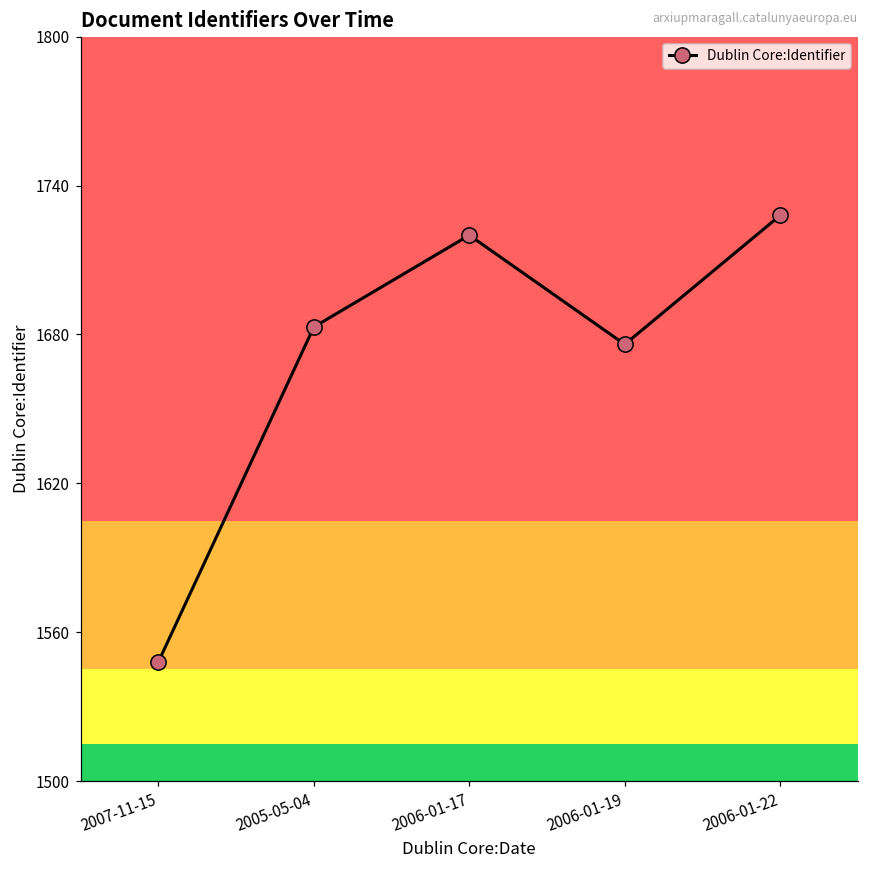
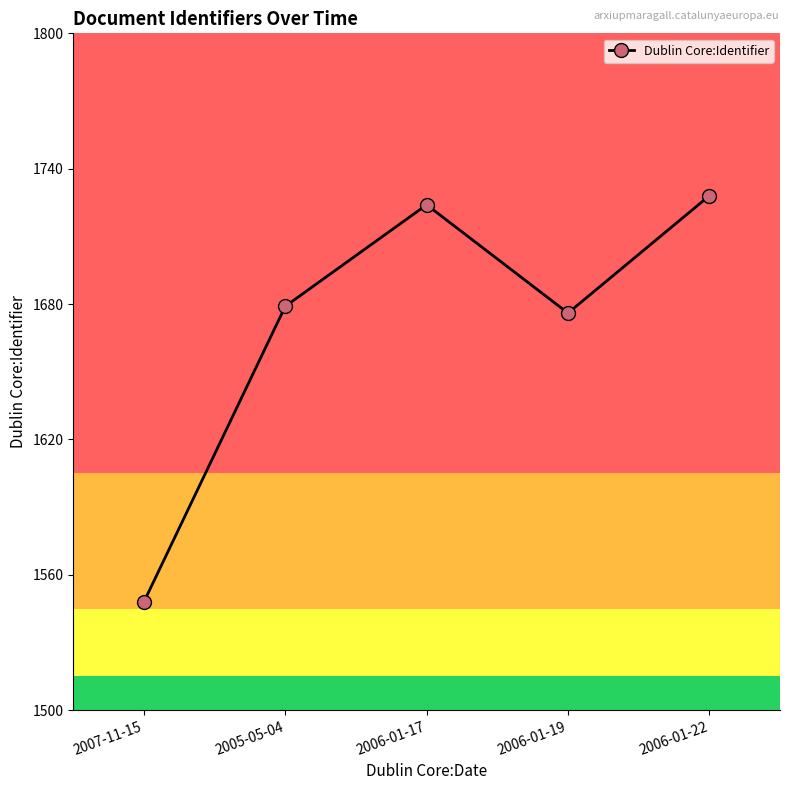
2005-05-04: 1683 -> 1679
2006-01-17: 1720 -> 1724
